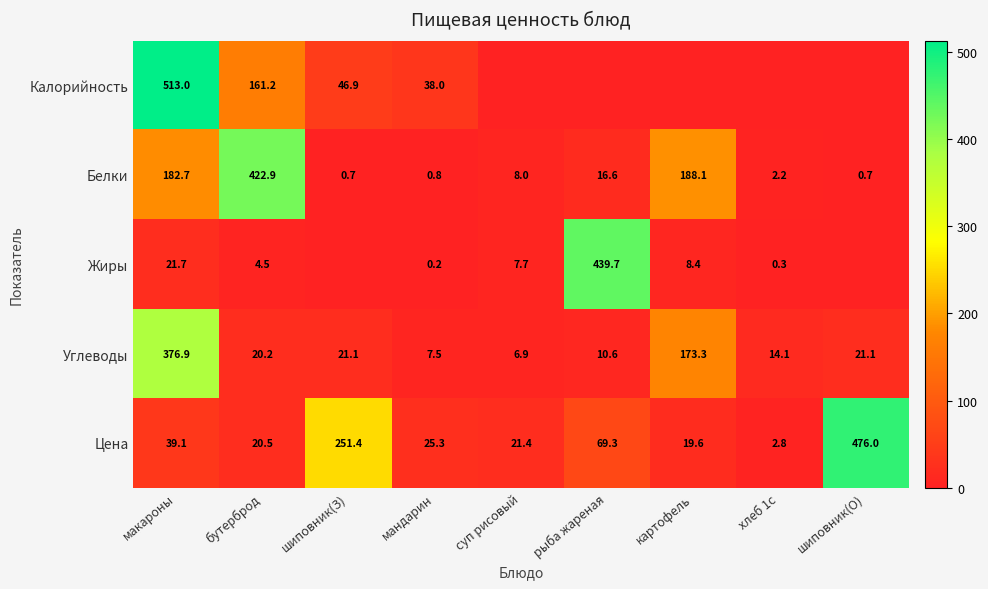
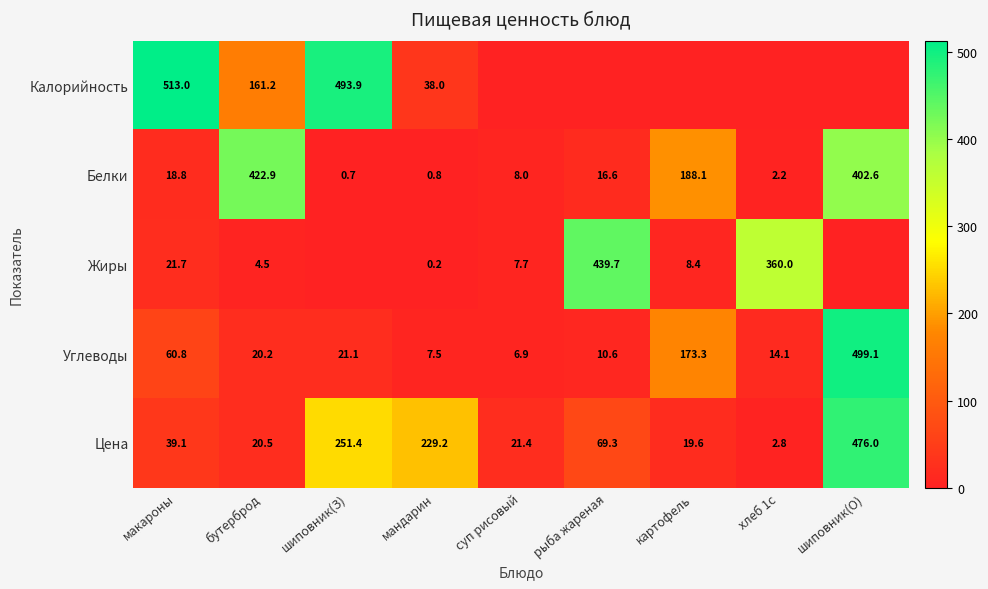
Калорийность, шиповник(З): 46.9 -> 493.9
Белки, макароны: 182.7 -> 18.8
Белки, шиповник(О): 0.7 -> 402.6
Жиры, хлеб 1с: 0.3 -> 360.0
Углеводы, макароны: 376.9 -> 60.8
Углеводы, шиповник(О): 21.1 -> 499.1
Цена, мандарин: 25.3 -> 229.2
